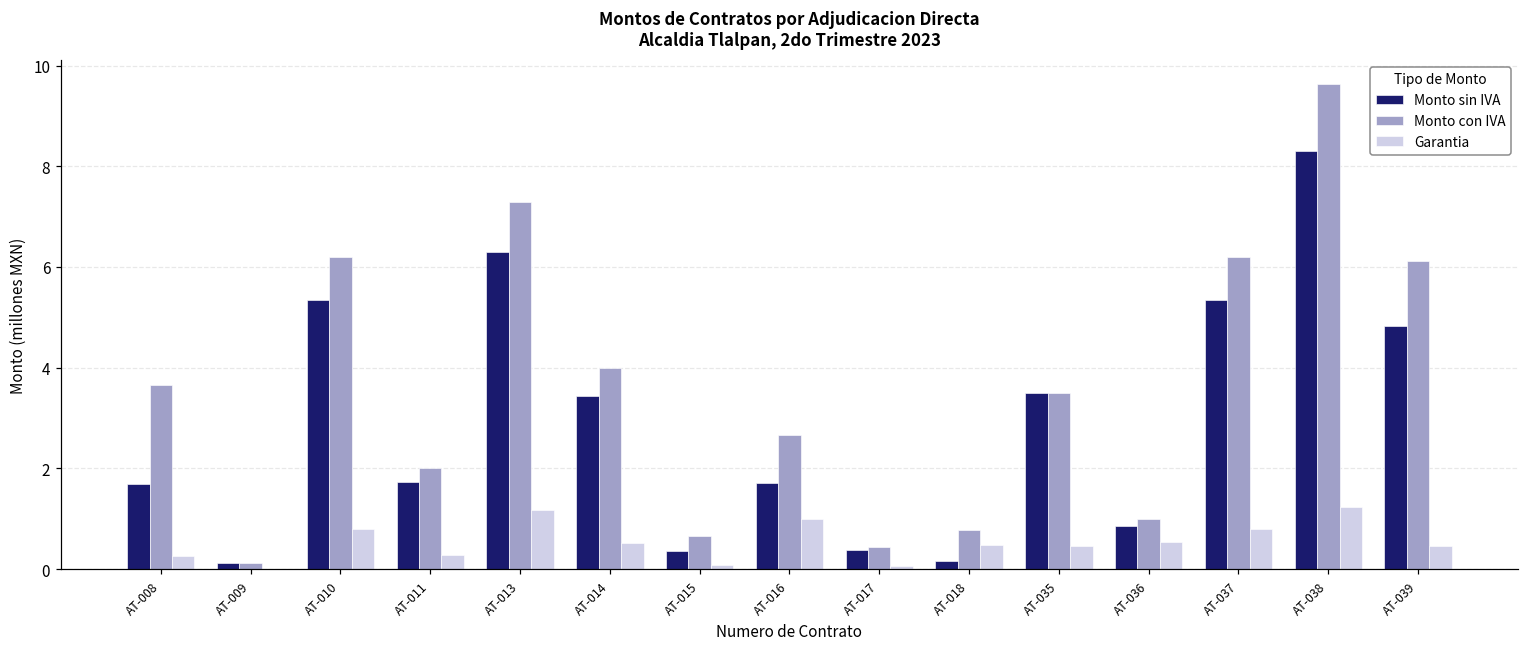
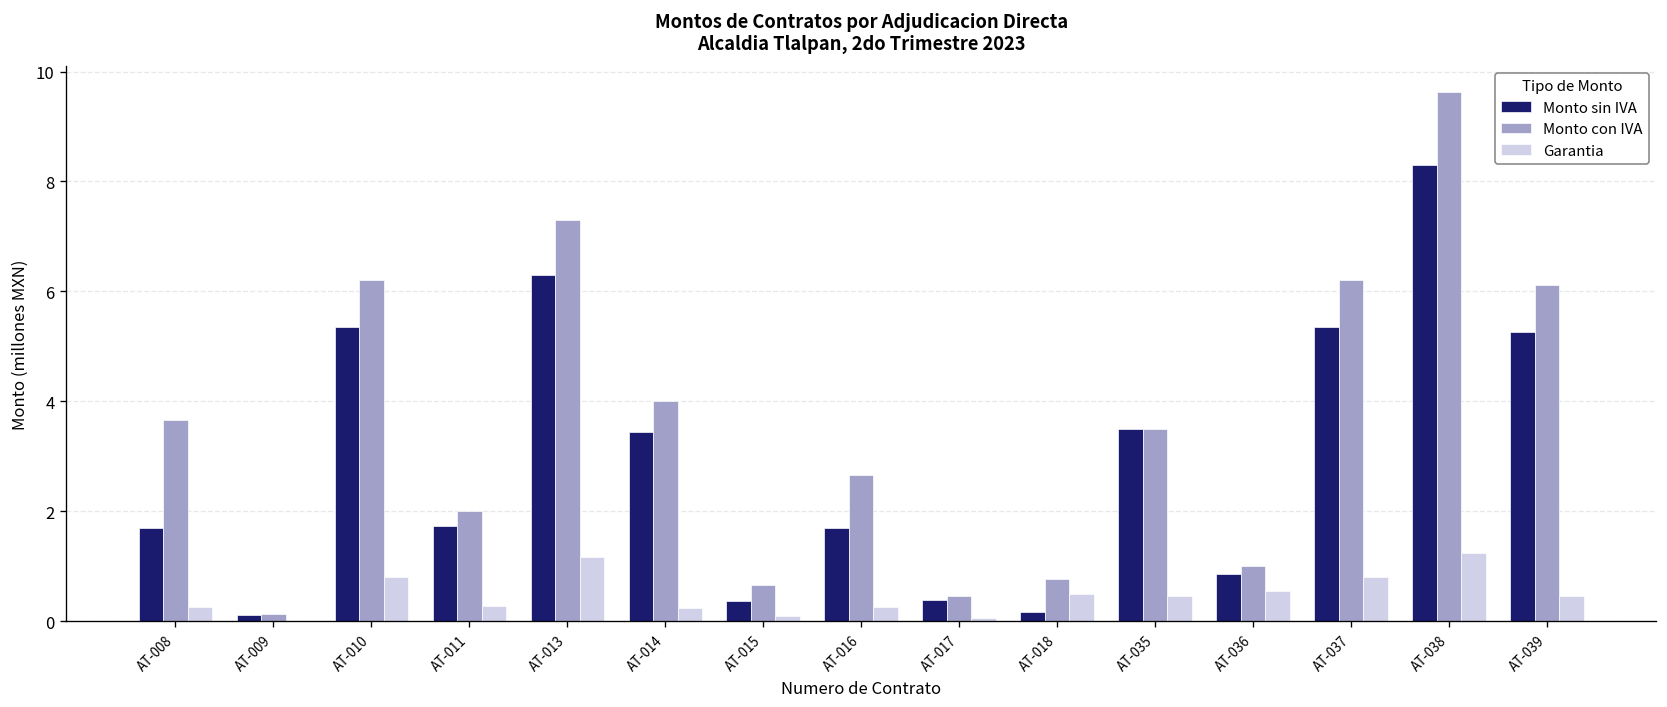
Garantia, AT-014: 0.5 -> 0.2
Garantia, AT-016: 1.0 -> 0.3
Monto sin IVA, AT-039: 4.8 -> 5.3
